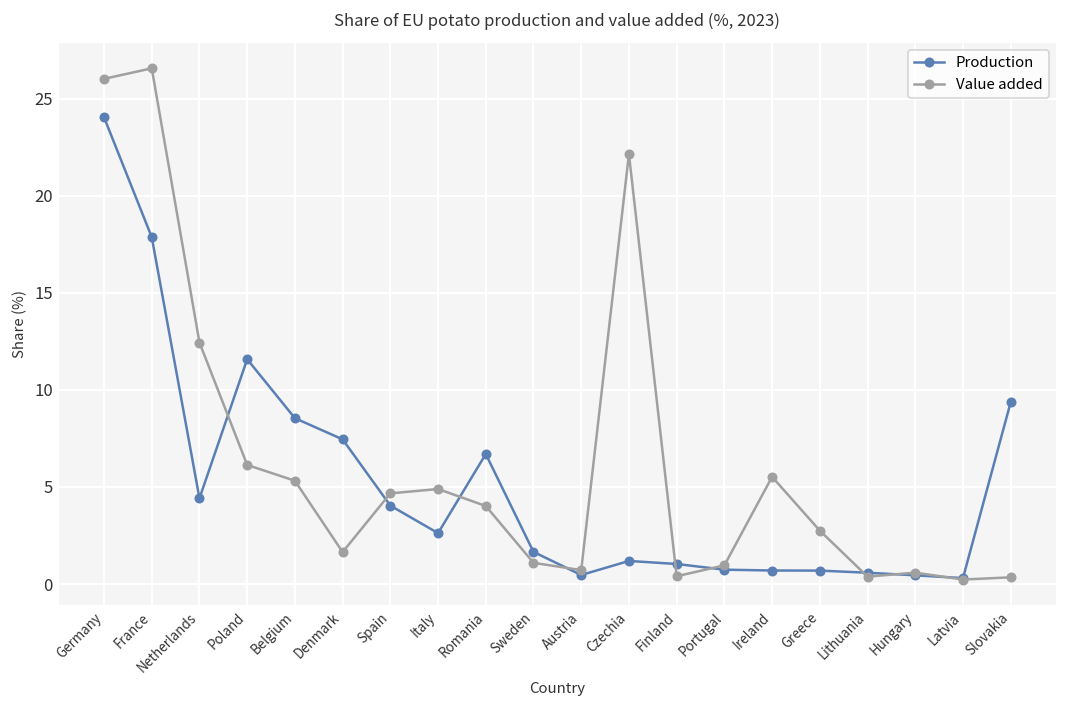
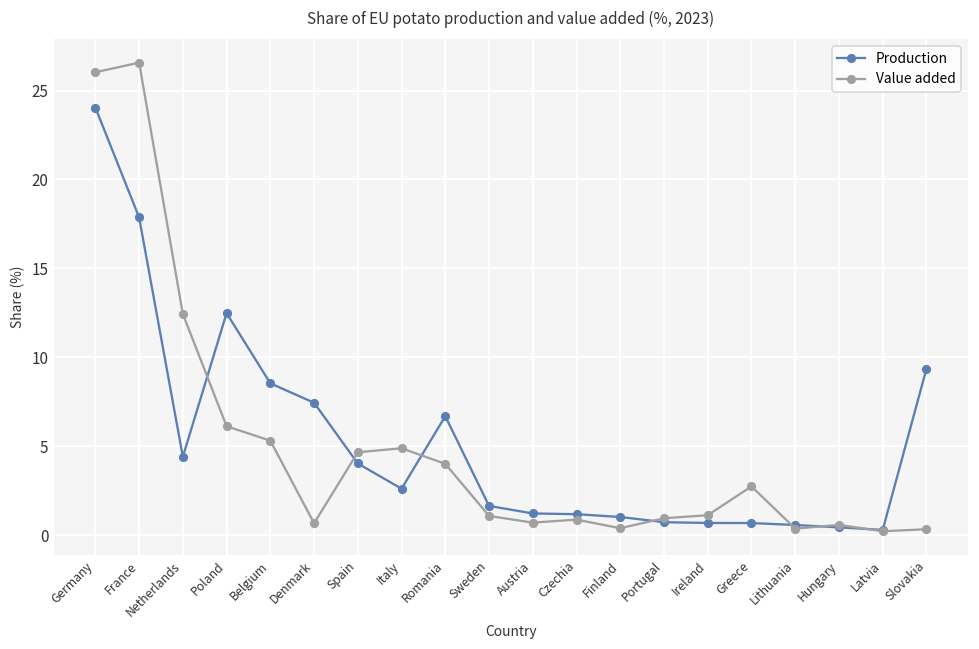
Production, Poland: 11.6 -> 12.5
Value added, Denmark: 1.6 -> 0.7
Production, Austria: 0.5 -> 1.2
Value added, Czechia: 22.1 -> 0.9
Value added, Ireland: 5.5 -> 1.1
